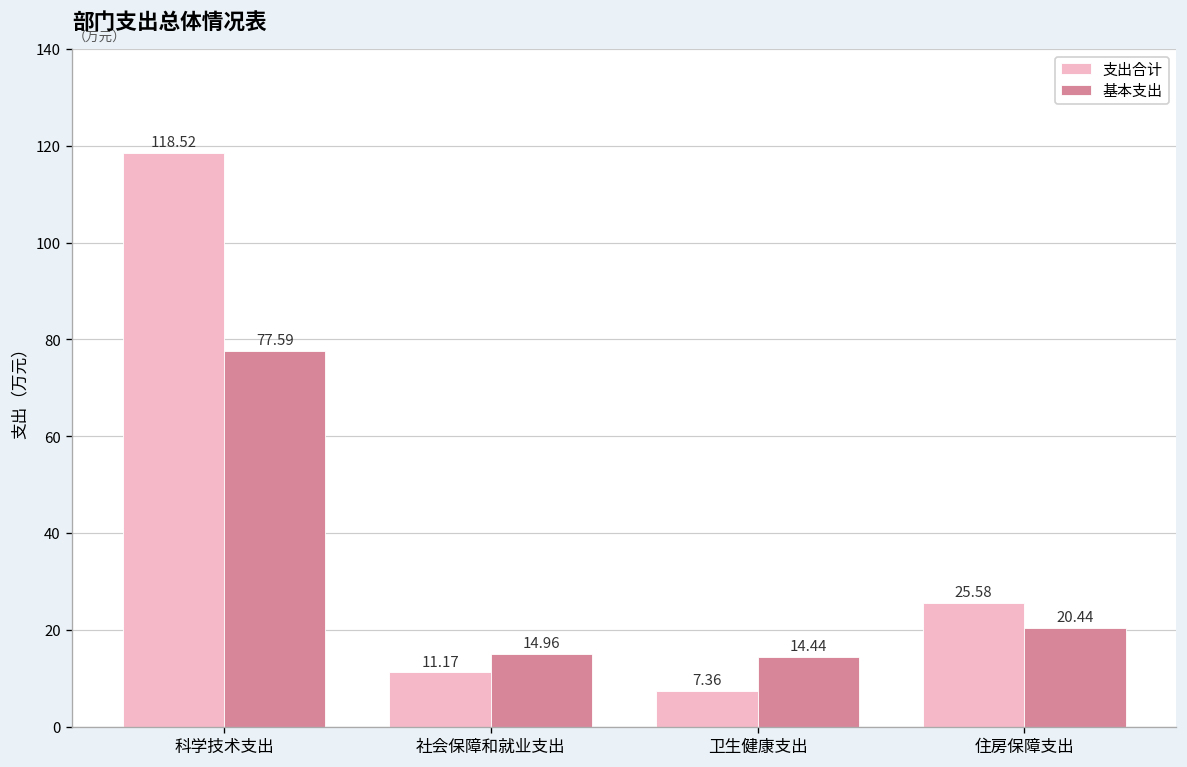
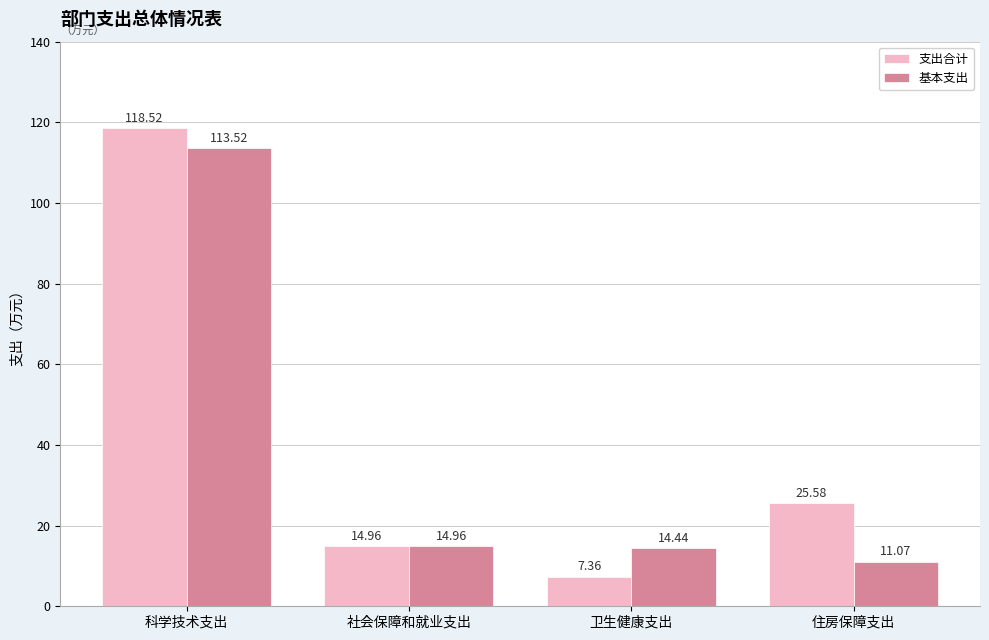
基本支出, 科学技术支出: 77.59 -> 113.52
支出合计, 社会保障和就业支出: 11.17 -> 14.96
基本支出, 住房保障支出: 20.44 -> 11.07
